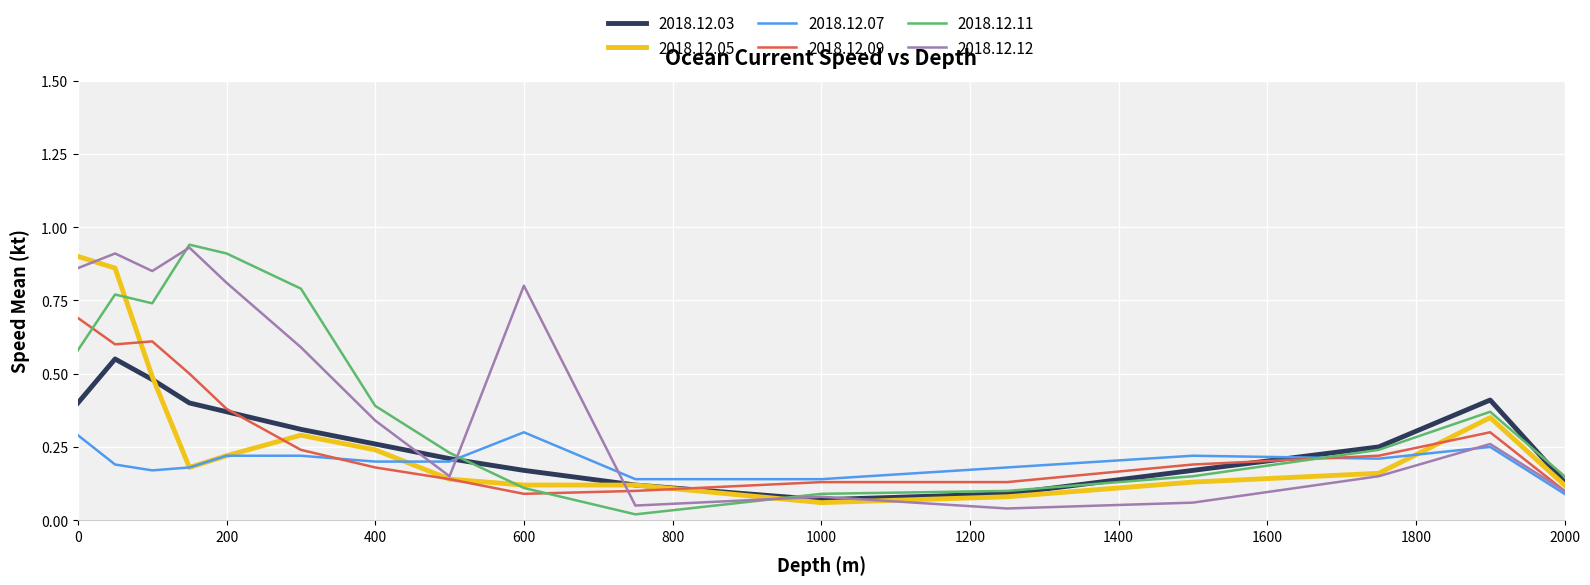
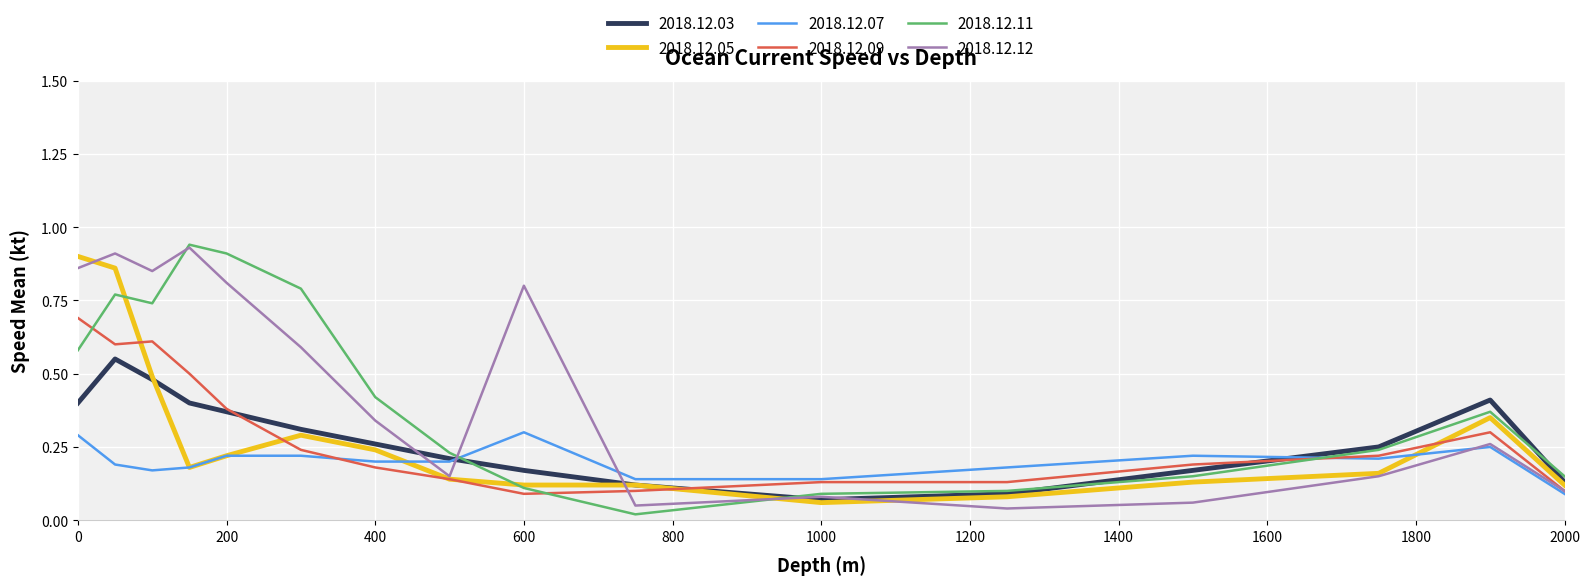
2018.12.11, 400: 0.39 -> 0.42
